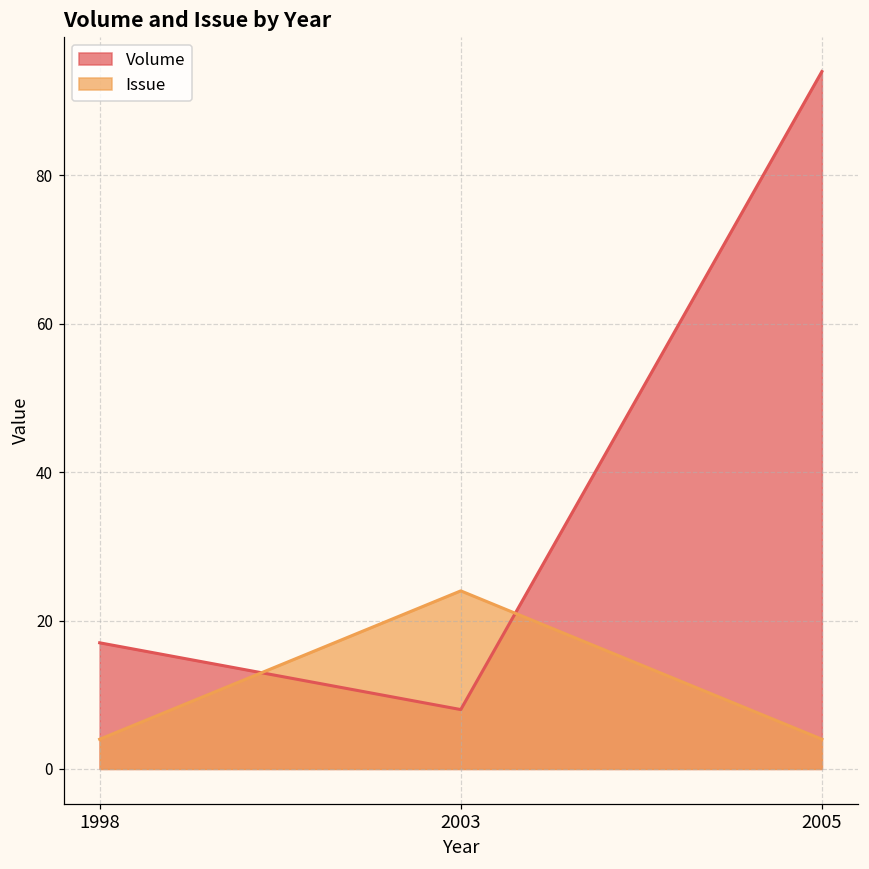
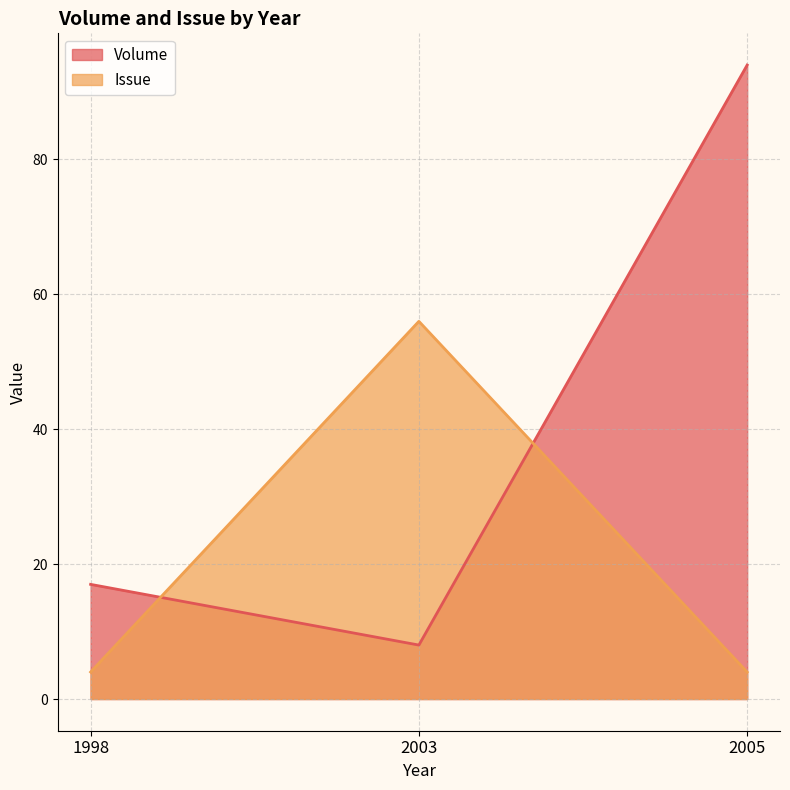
Issue, 2003: 24 -> 56
